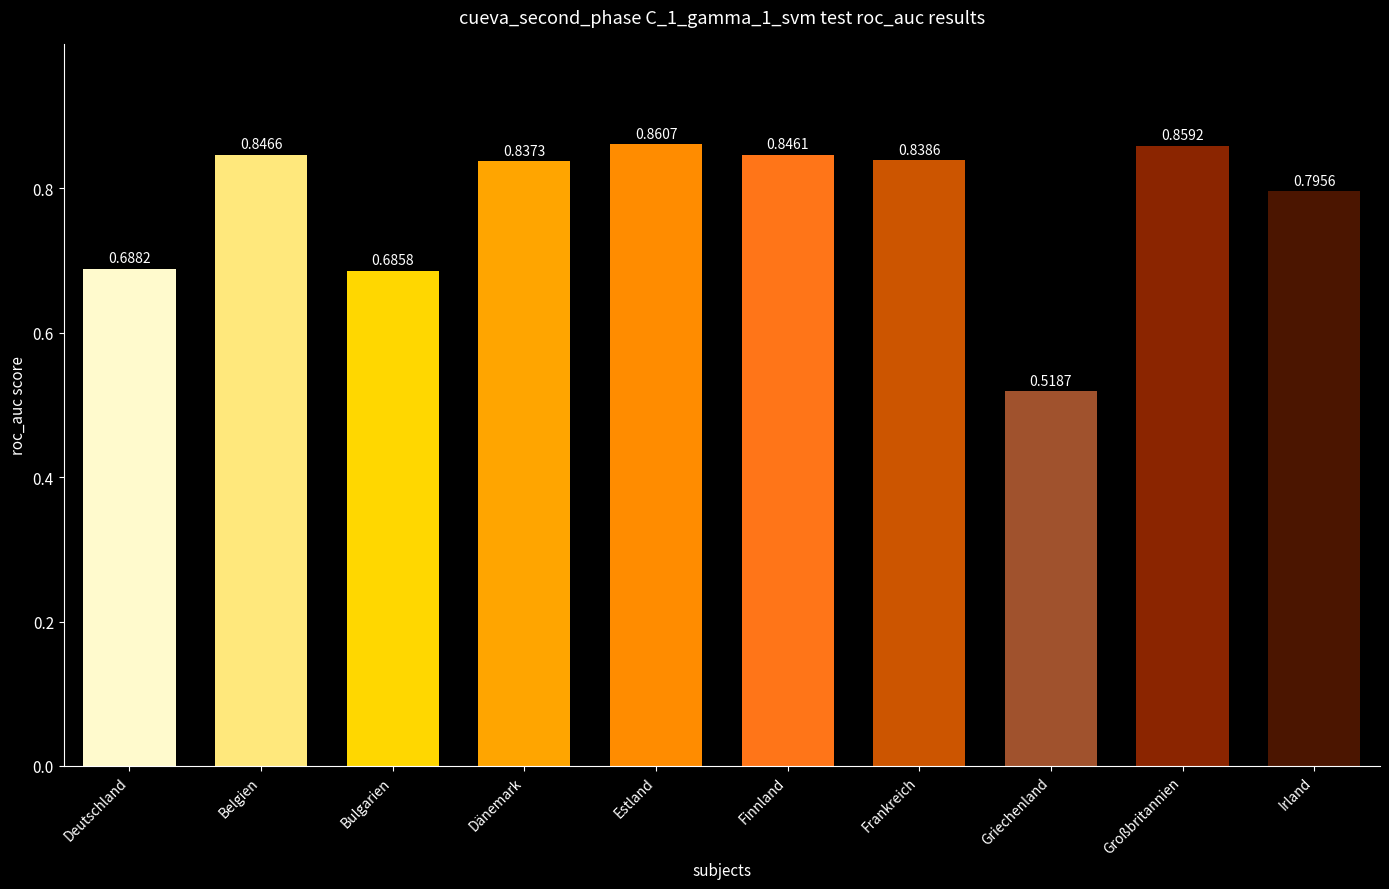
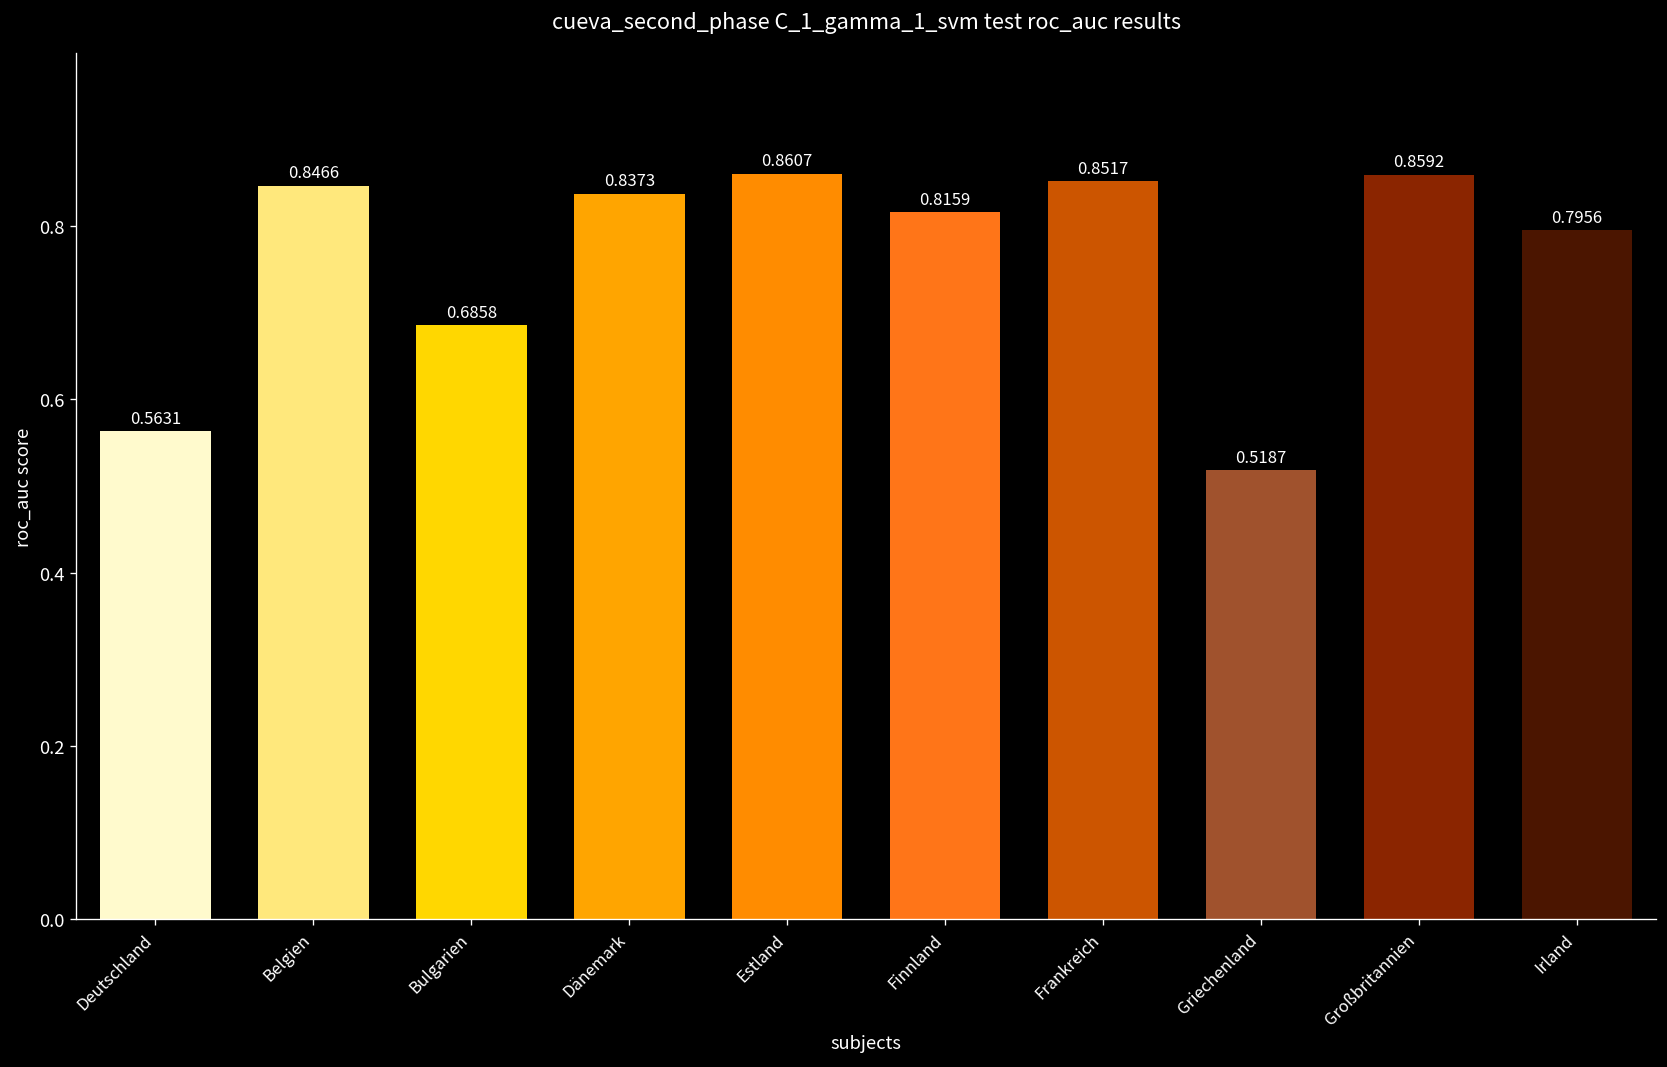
Deutschland: 0.6882 -> 0.5631
Finnland: 0.8461 -> 0.8159
Frankreich: 0.8386 -> 0.8517
